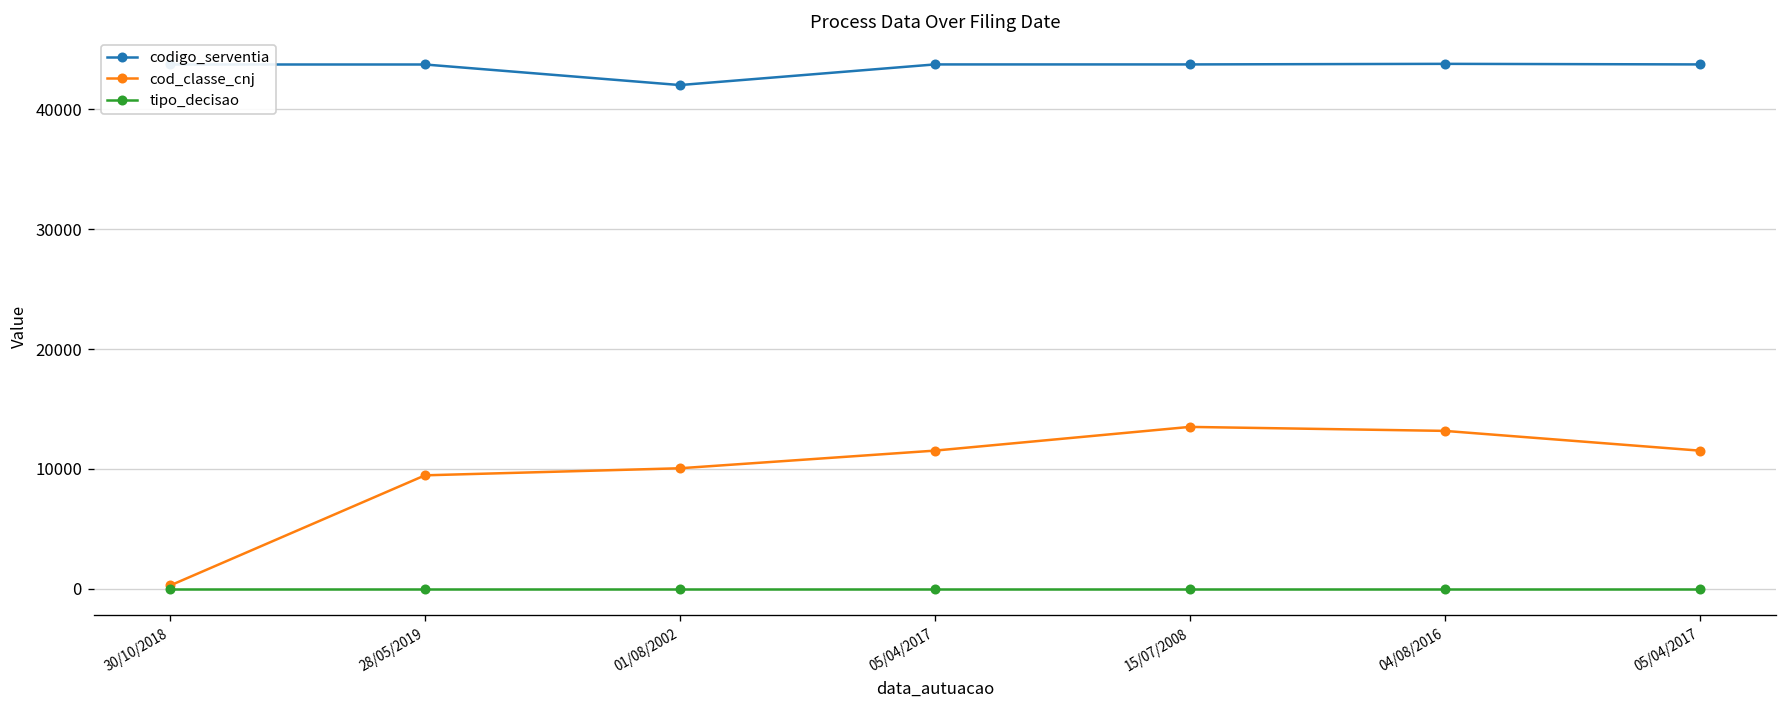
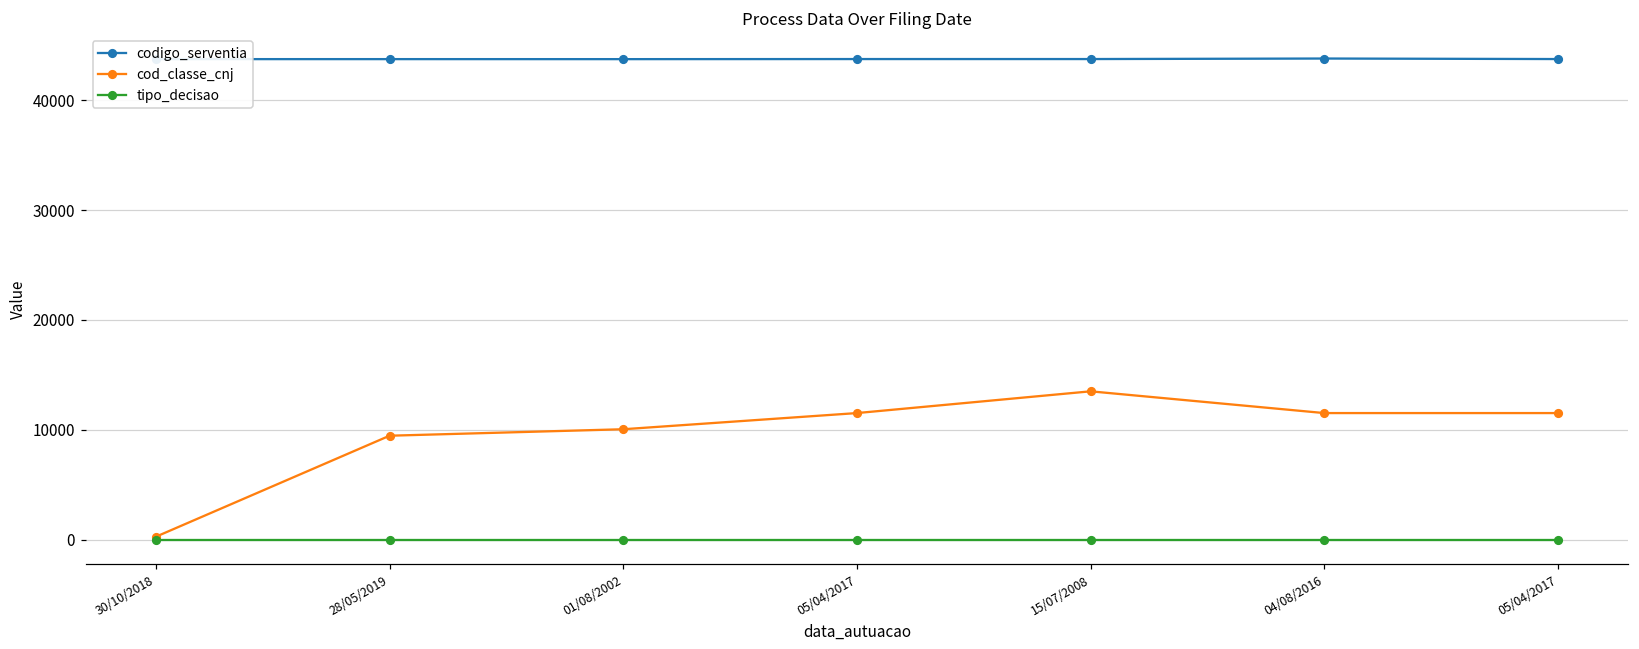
codigo_serventia, 01/08/2002: 42000 -> 44000
cod_classe_cnj, 04/08/2016: 13000 -> 12000
